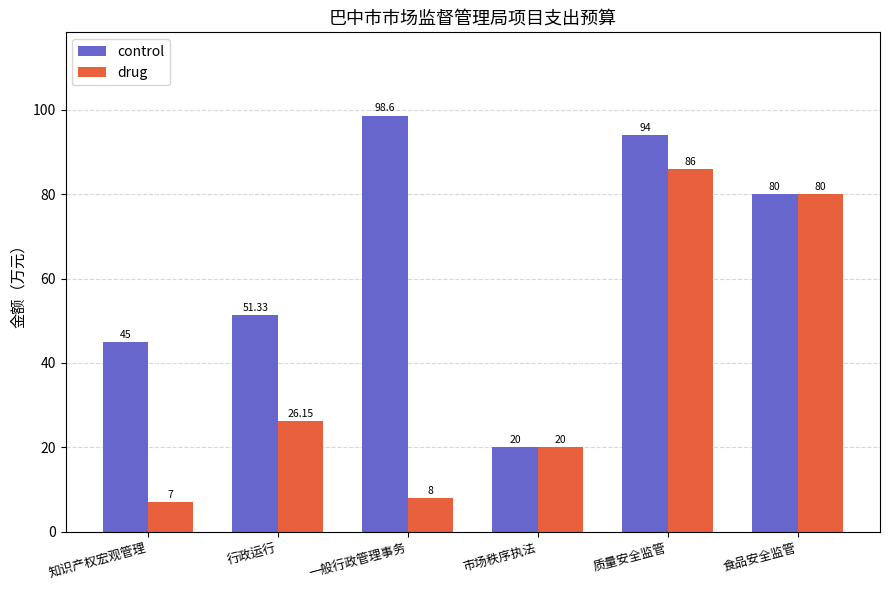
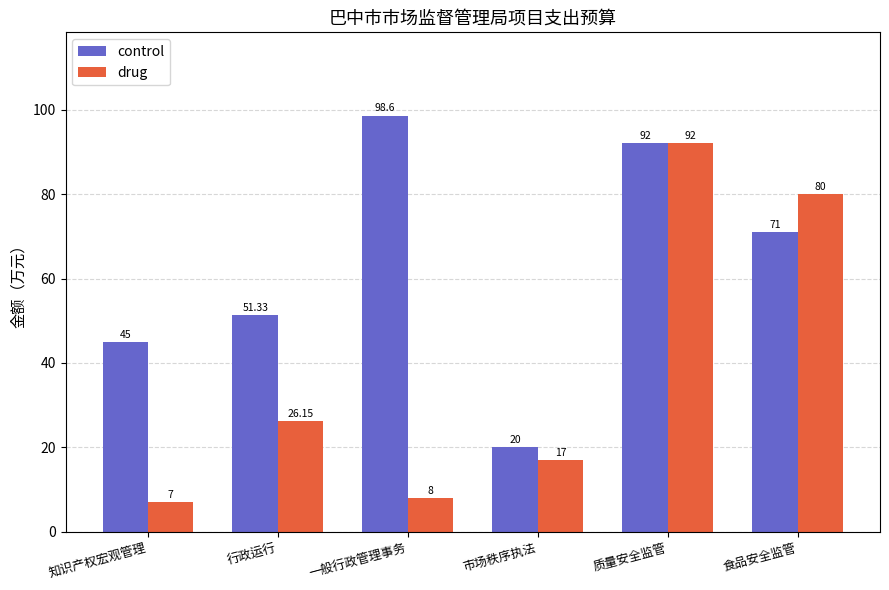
drug, 市场秩序执法: 20 -> 17
control, 质量安全监管: 94 -> 92
drug, 质量安全监管: 86 -> 92
control, 食品安全监管: 80 -> 71
